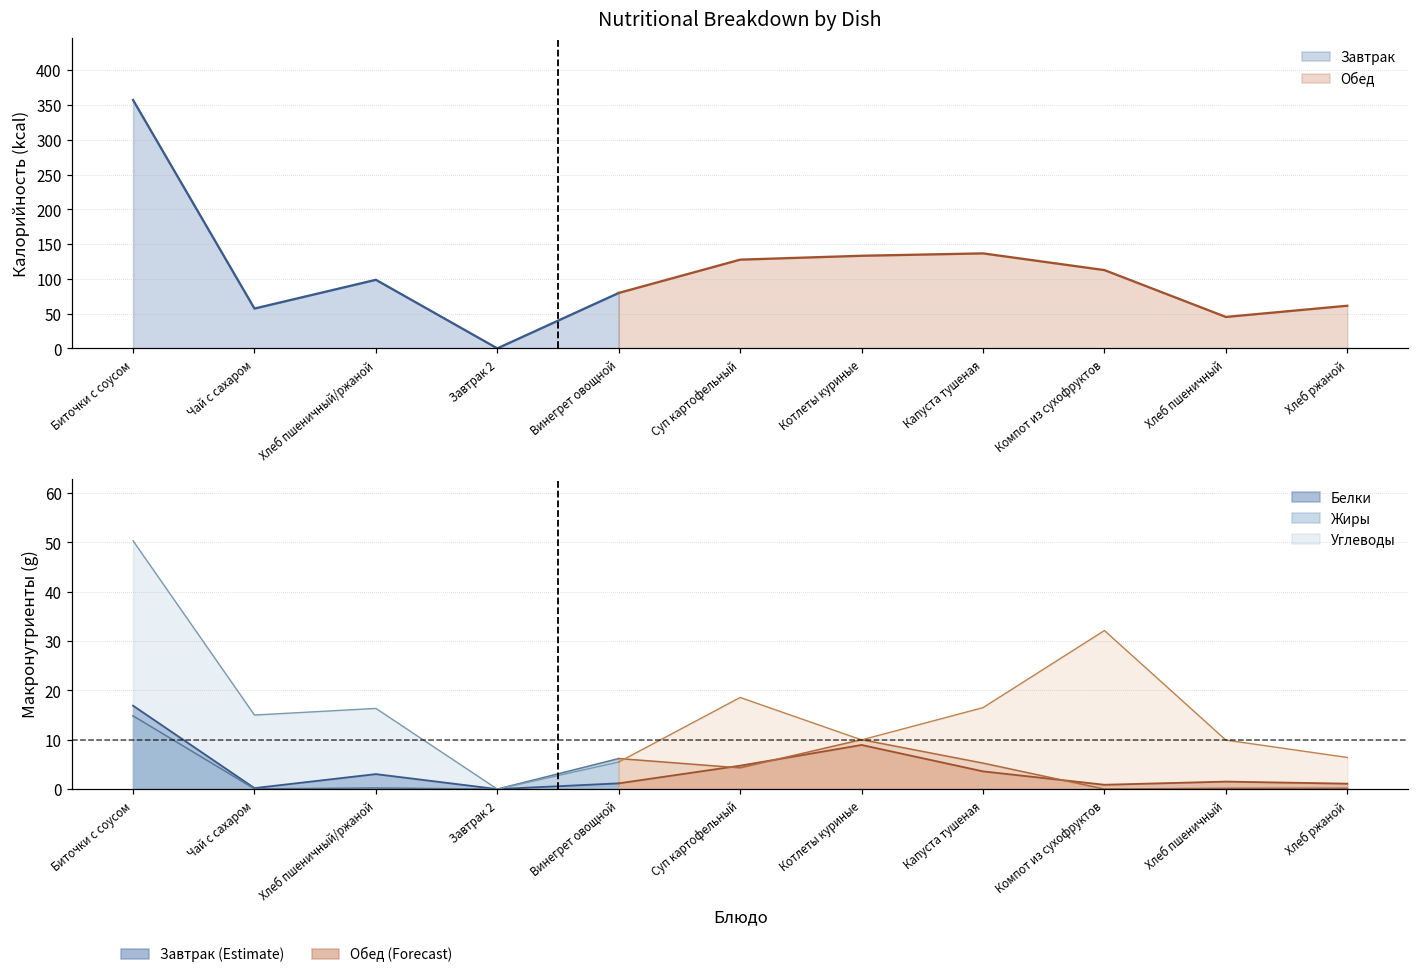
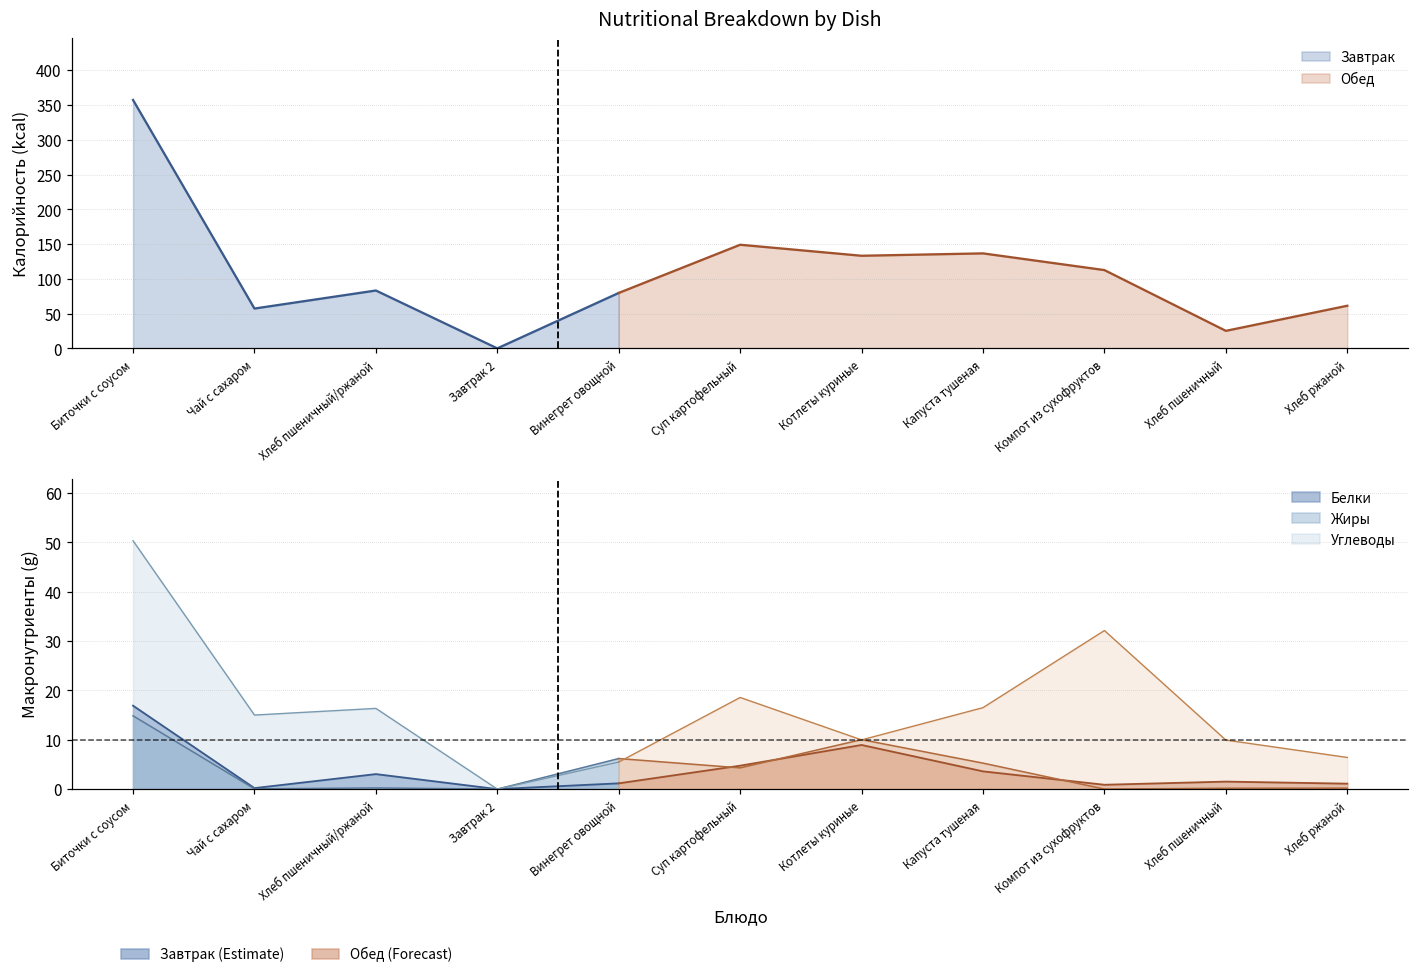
Nutritional Breakdown by Dish, Завтрак, Хлеб пшеничный/ржаной: 100 -> 80
Nutritional Breakdown by Dish, Обед, Суп картофельный: 130 -> 150
Nutritional Breakdown by Dish, Обед, Хлеб пшеничный: 50 -> 30
